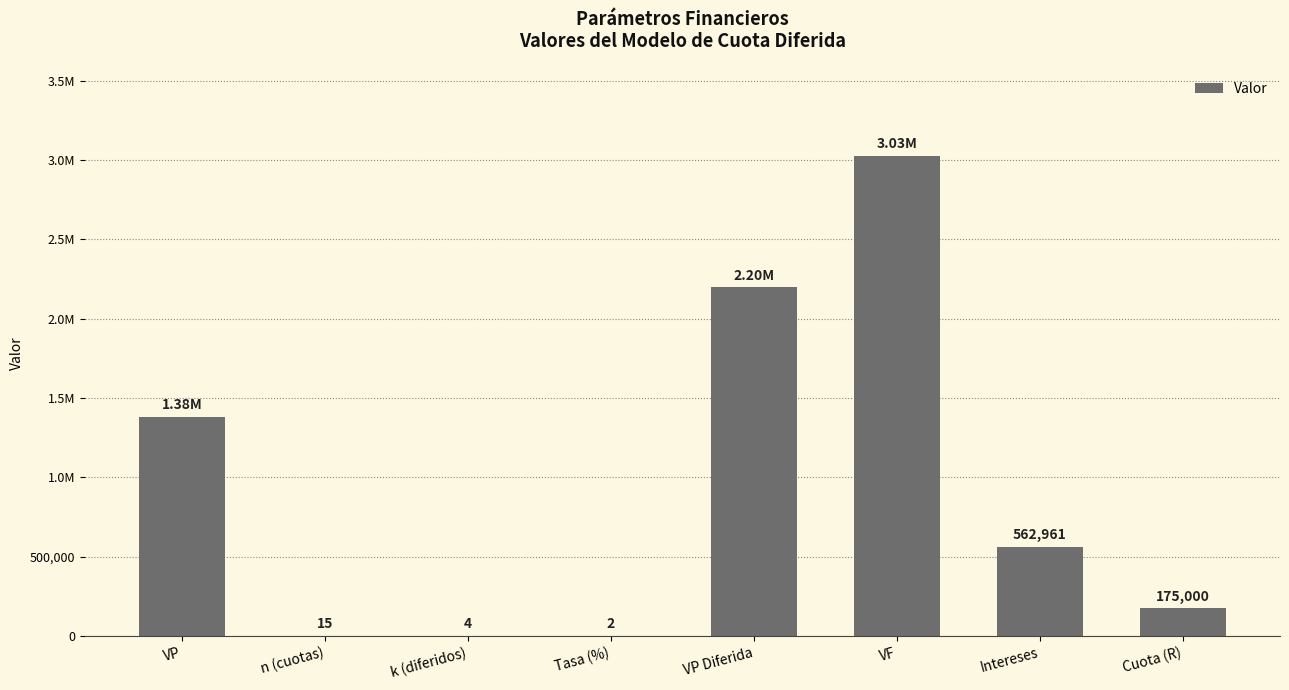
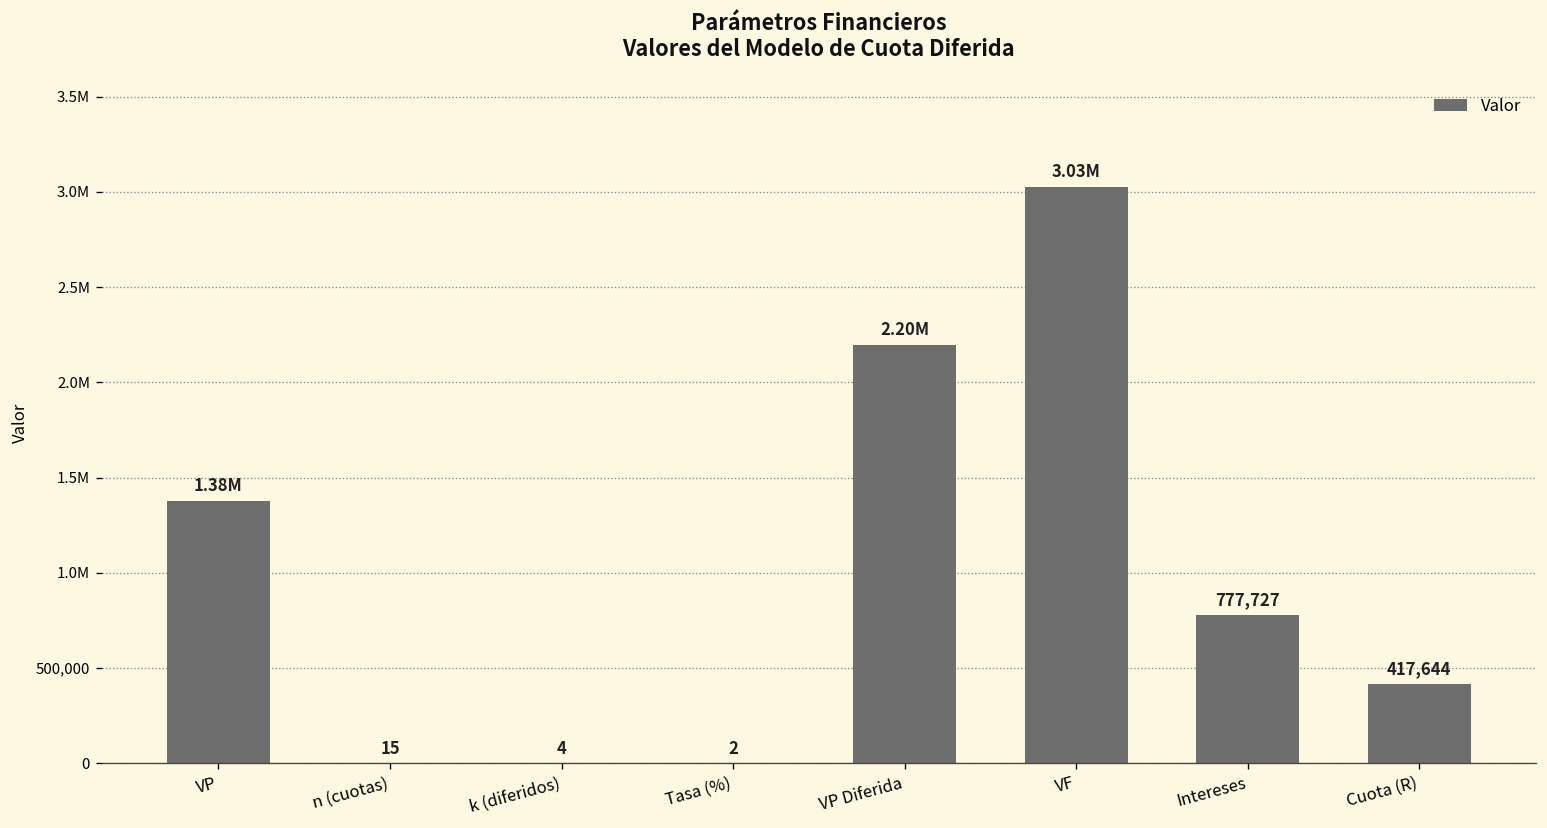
Intereses: 562,961 -> 777,727
Cuota (R): 175,000 -> 417,644
